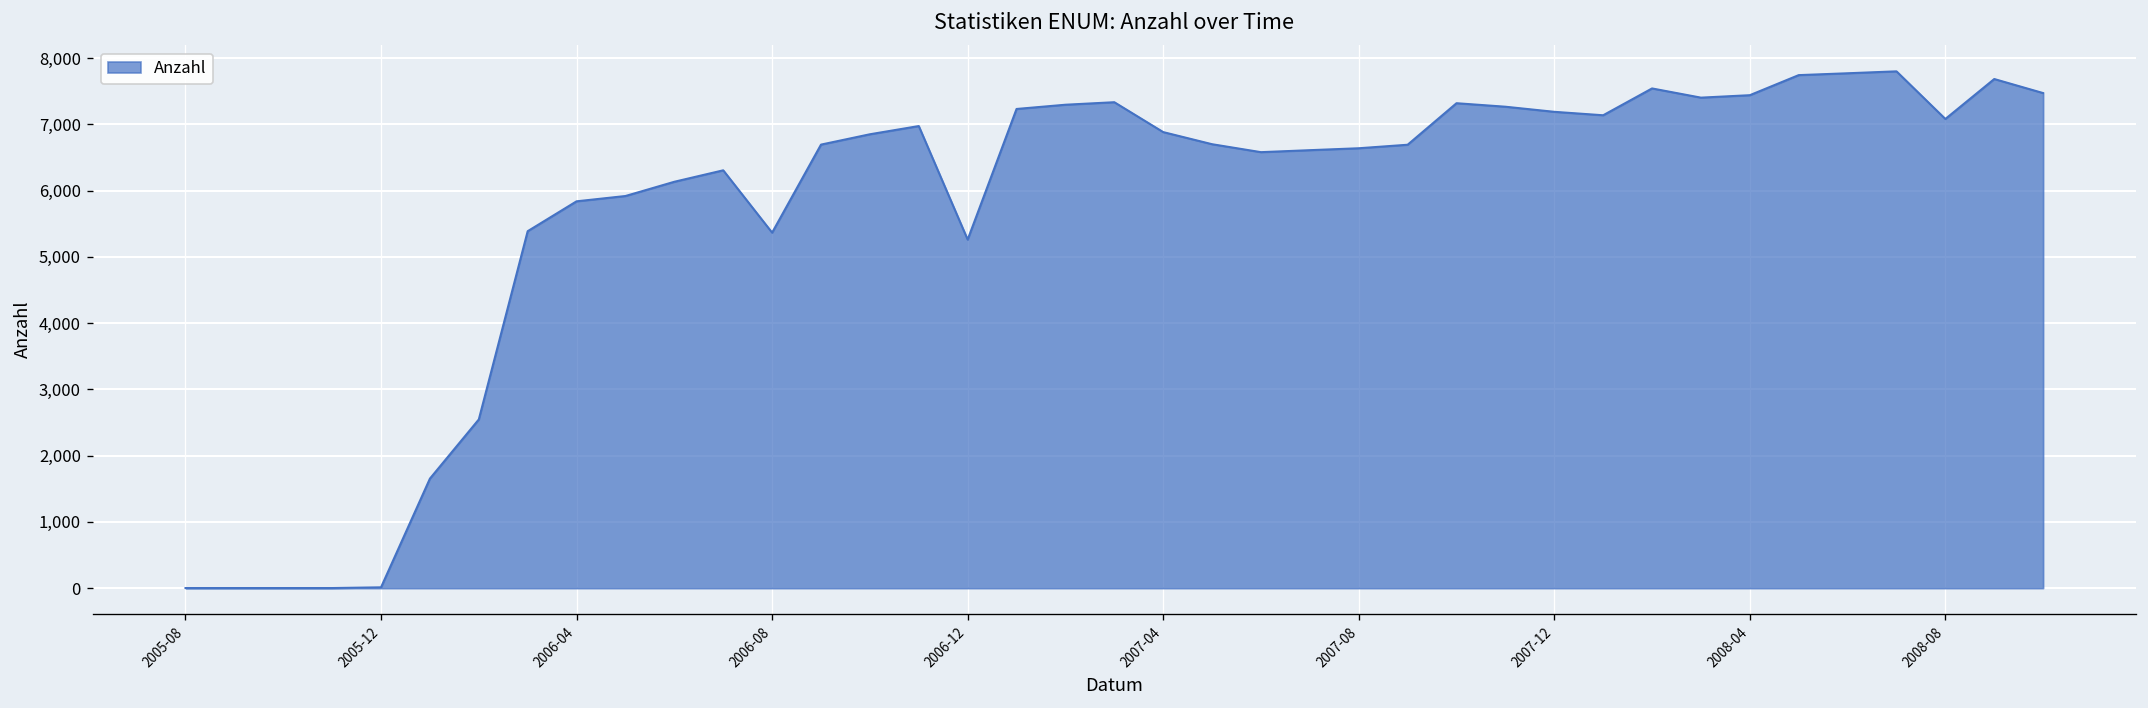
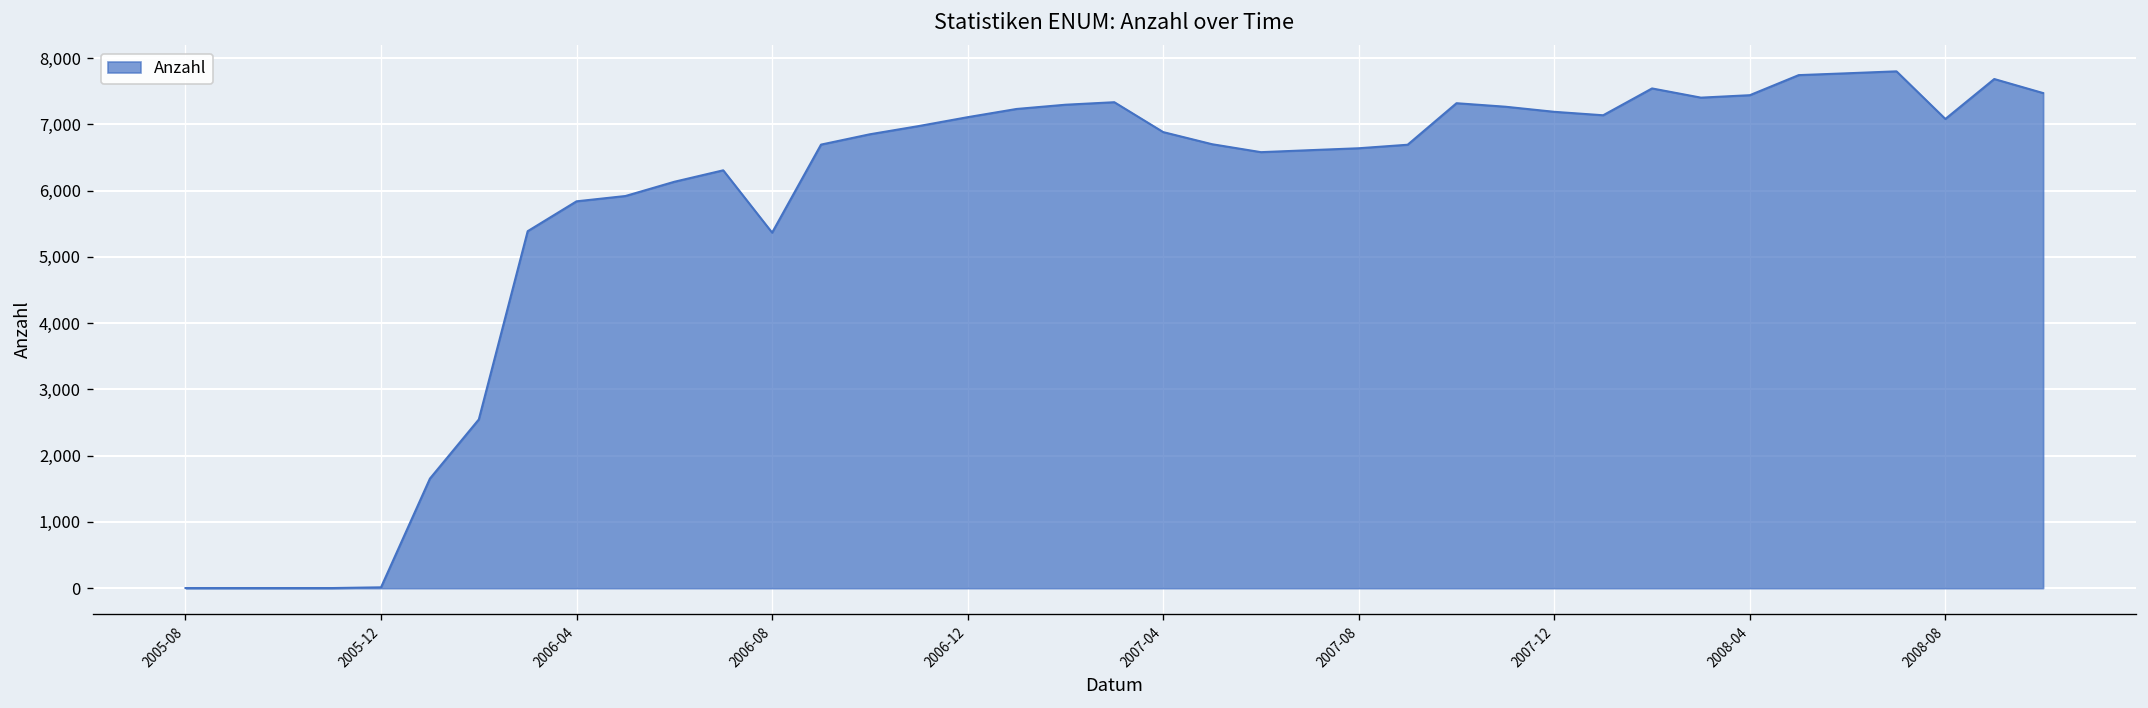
2006-12: 5,300 -> 7,100
